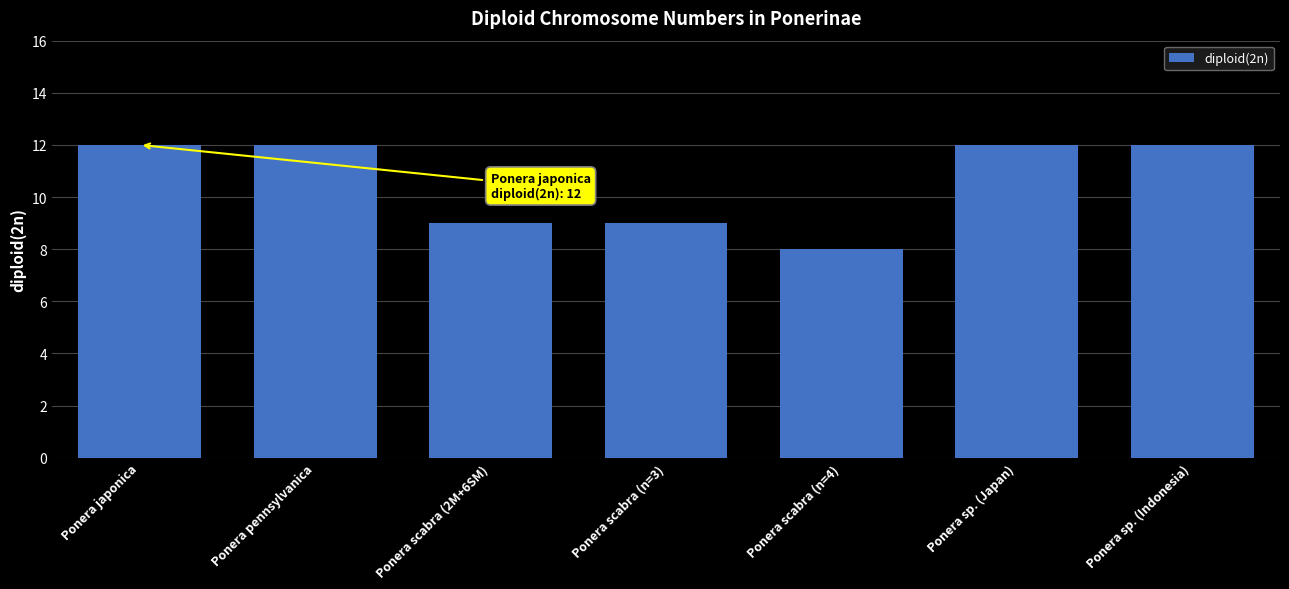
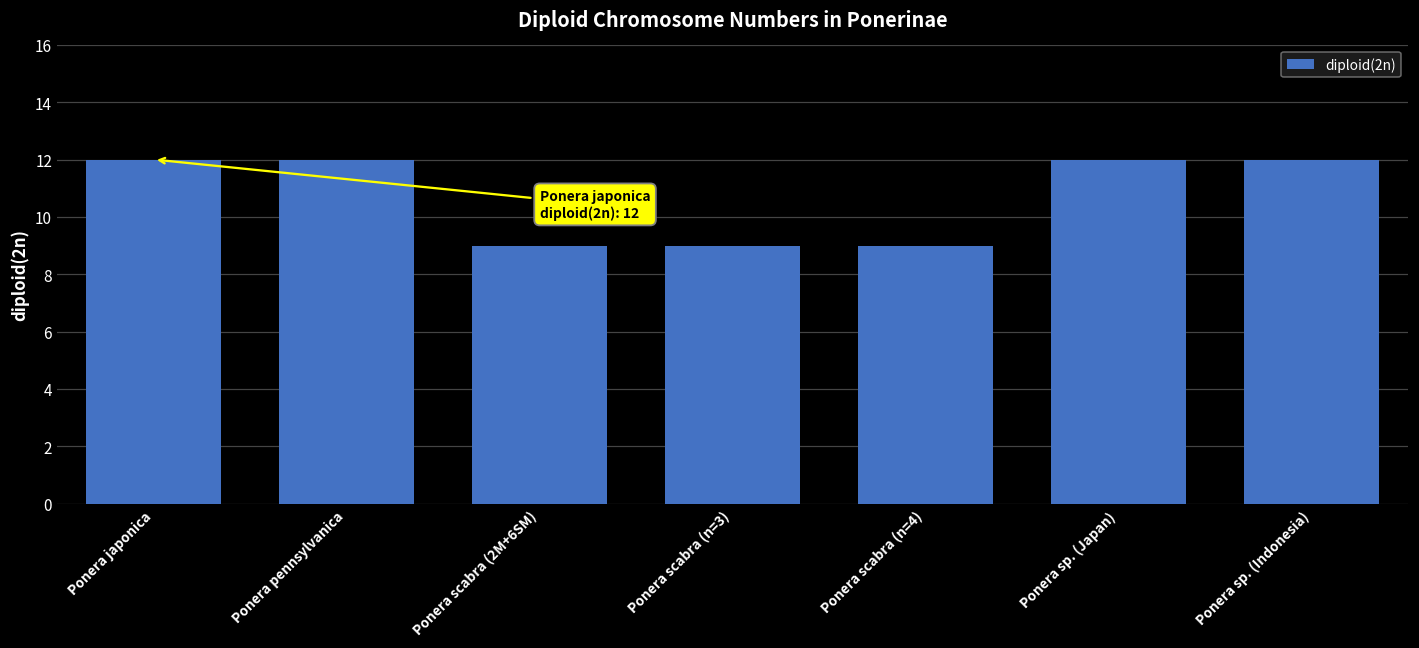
Ponera scabra (n=4): 8 -> 9
